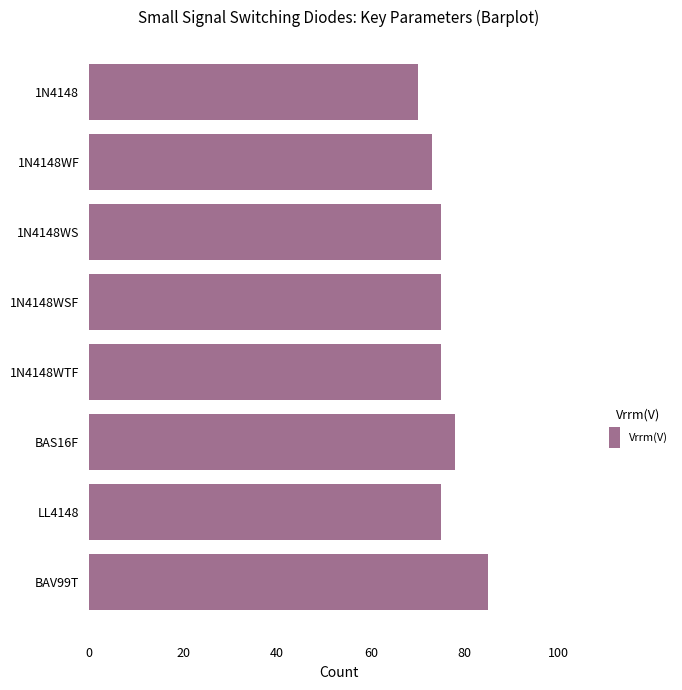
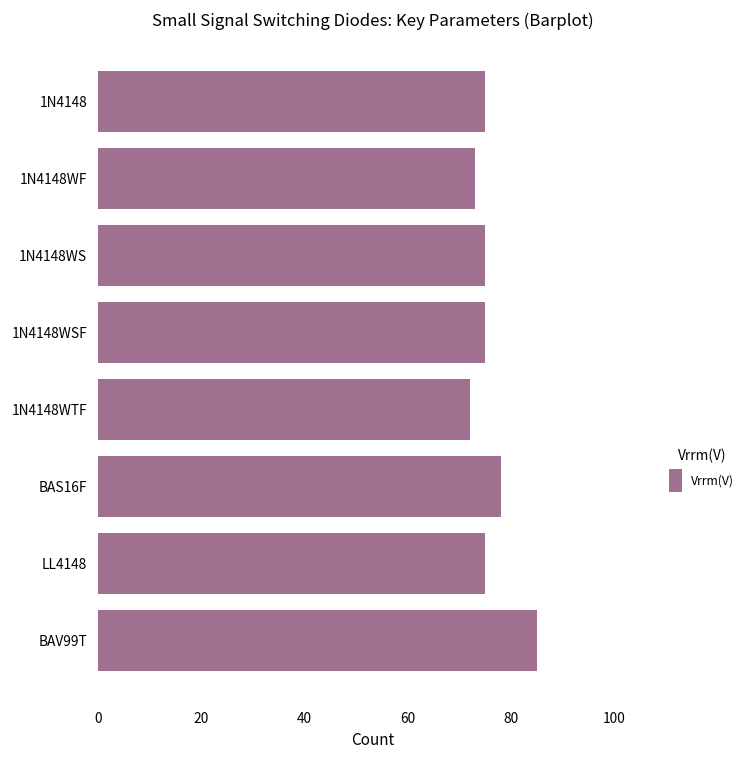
1N4148: 70 -> 75
1N4148WTF: 75 -> 72
